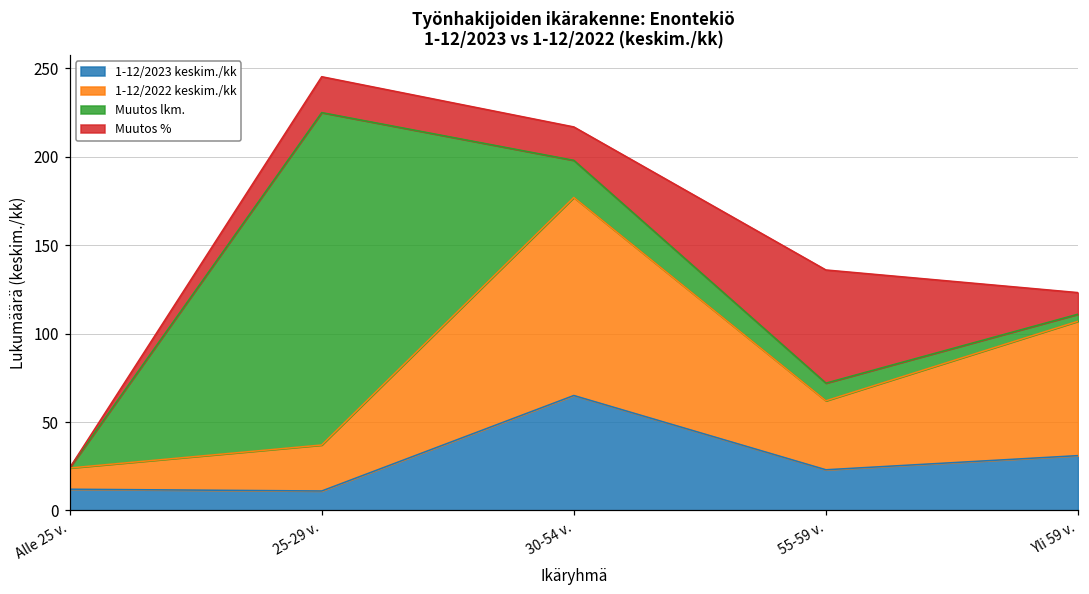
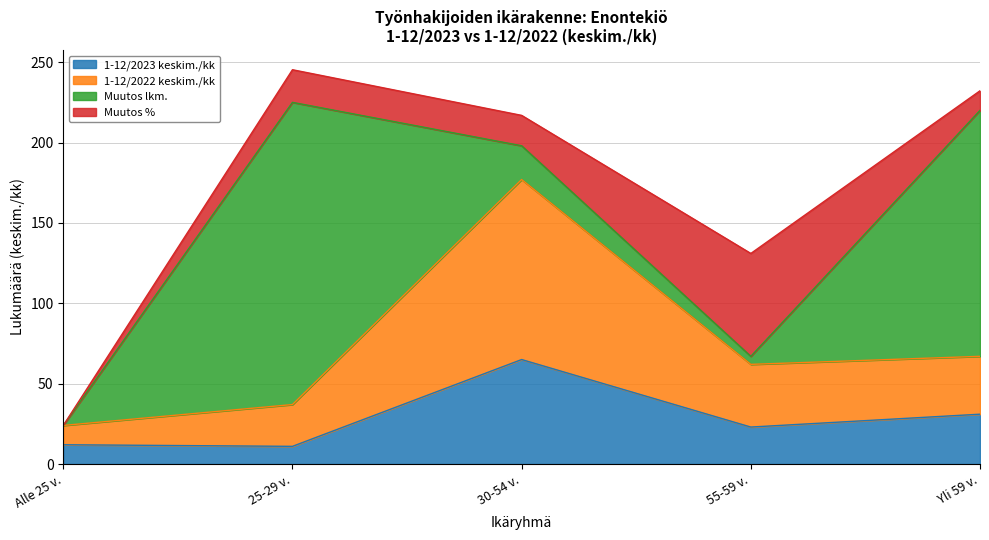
Muutos lkm., 55-59 v.: 10 -> 5
1-12/2022 keskim./kk, Yli 59 v.: 76 -> 36
Muutos lkm., Yli 59 v.: 4 -> 153
